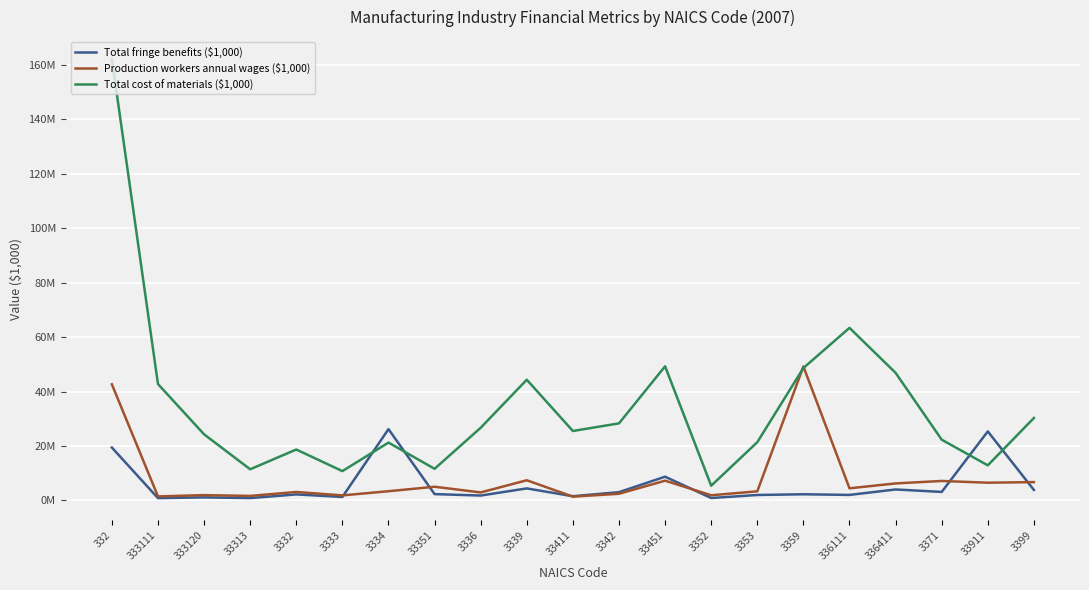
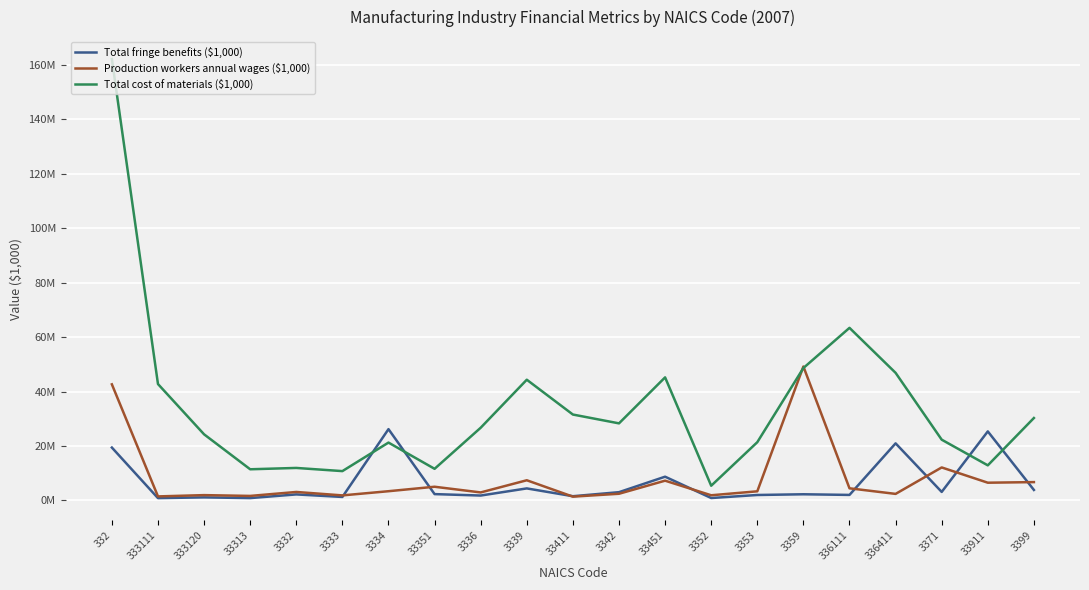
Total cost of materials ($1,000), 3332: 19000000 -> 12000000
Total cost of materials ($1,000), 33411: 26000000 -> 32000000
Total cost of materials ($1,000), 33451: 49000000 -> 45000000
Total fringe benefits ($1,000), 336411: 4000000 -> 21000000
Production workers annual wages ($1,000), 336411: 6000000 -> 2000000
Production workers annual wages ($1,000), 3371: 7000000 -> 12000000
